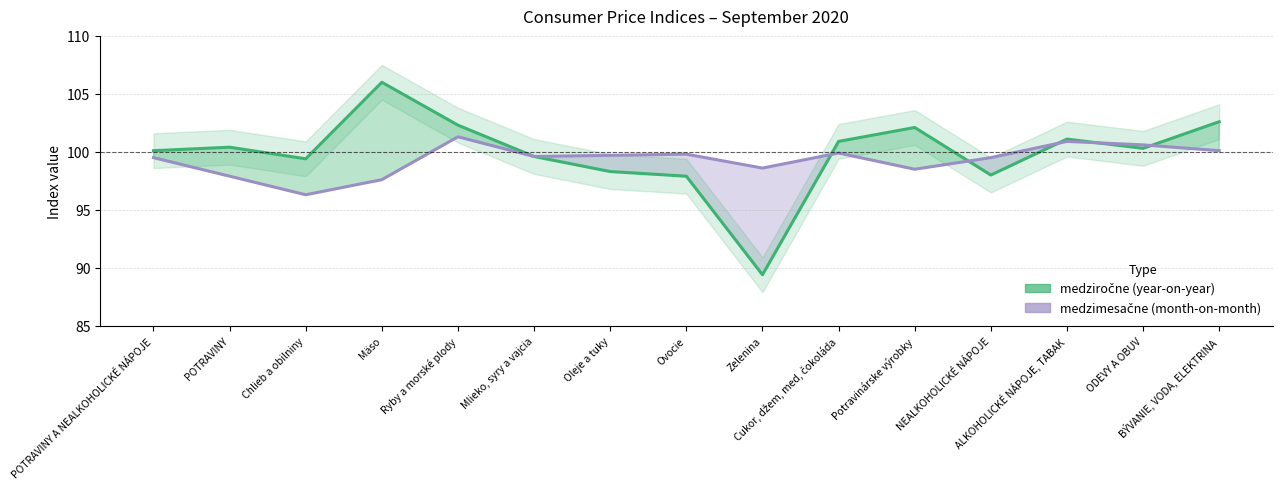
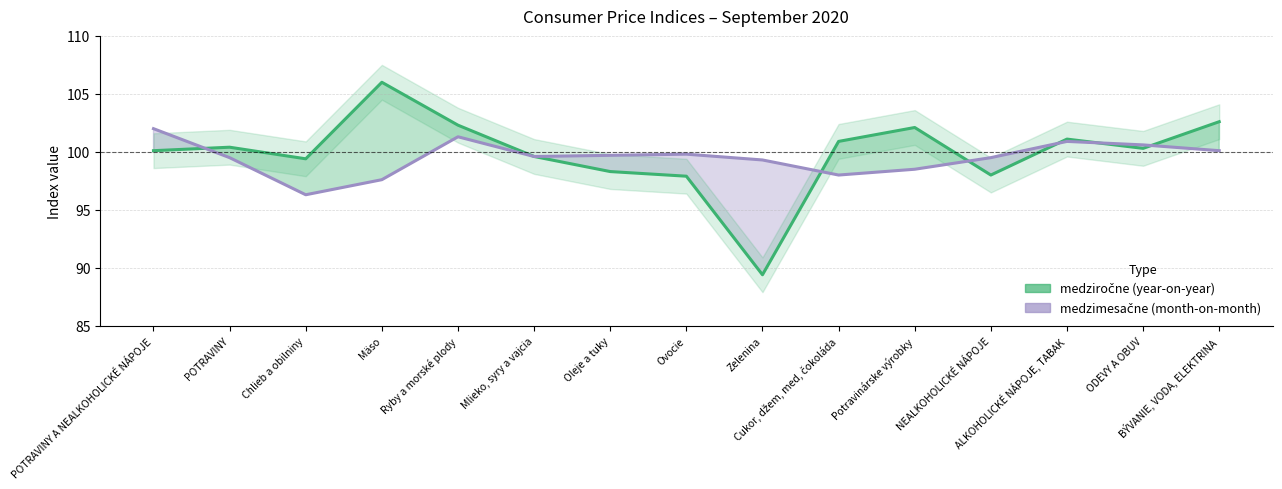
medzimesačne (month-on-month), POTRAVINY A NEALKOHOLICKÉ NÁPOJE: 99.5 -> 102.0
medzimesačne (month-on-month), POTRAVINY: 97.9 -> 99.5
medzimesačne (month-on-month), Zelenina: 98.6 -> 99.3
medzimesačne (month-on-month), Cukor, džem, med, čokoláda: 99.9 -> 98.0
